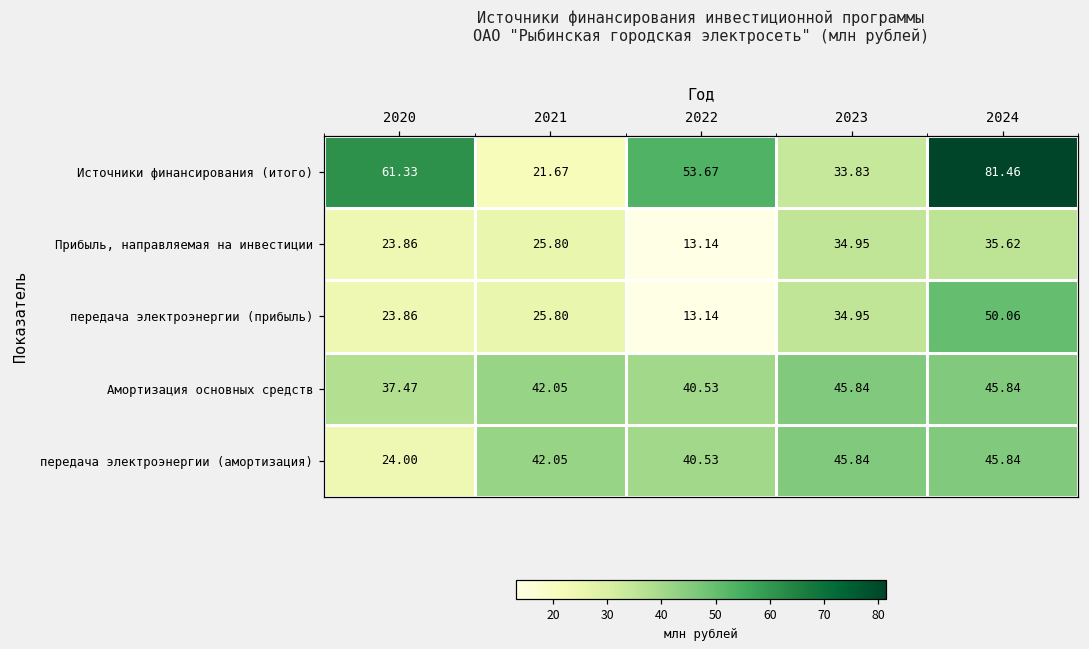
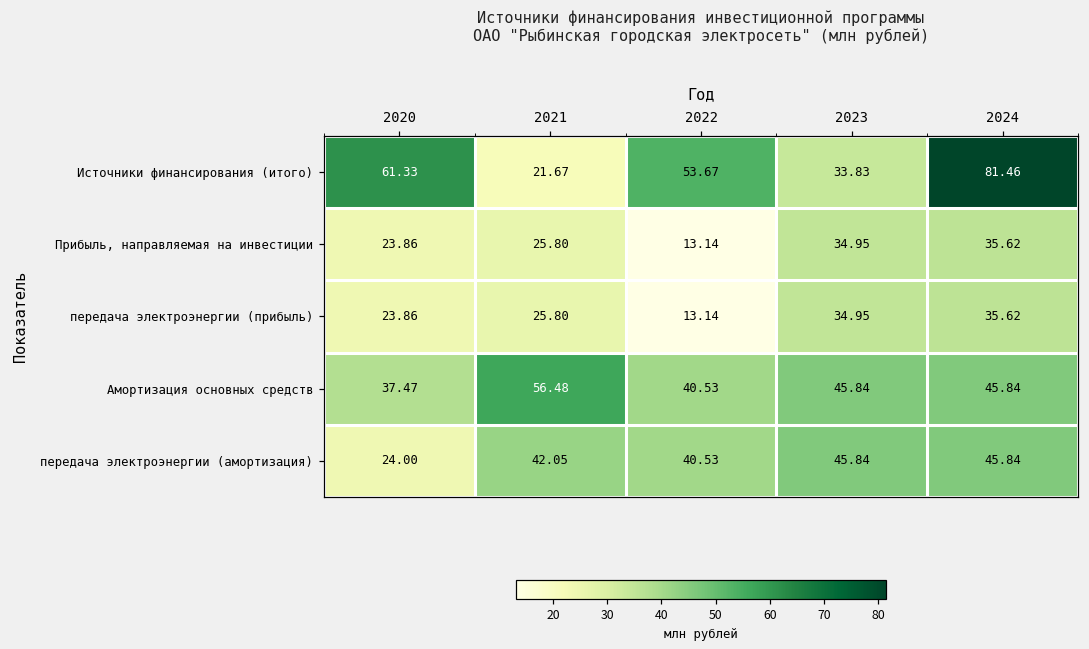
передача электроэнергии (прибыль), 2024: 50.06 -> 35.62
Амортизация основных средств, 2021: 42.05 -> 56.48
